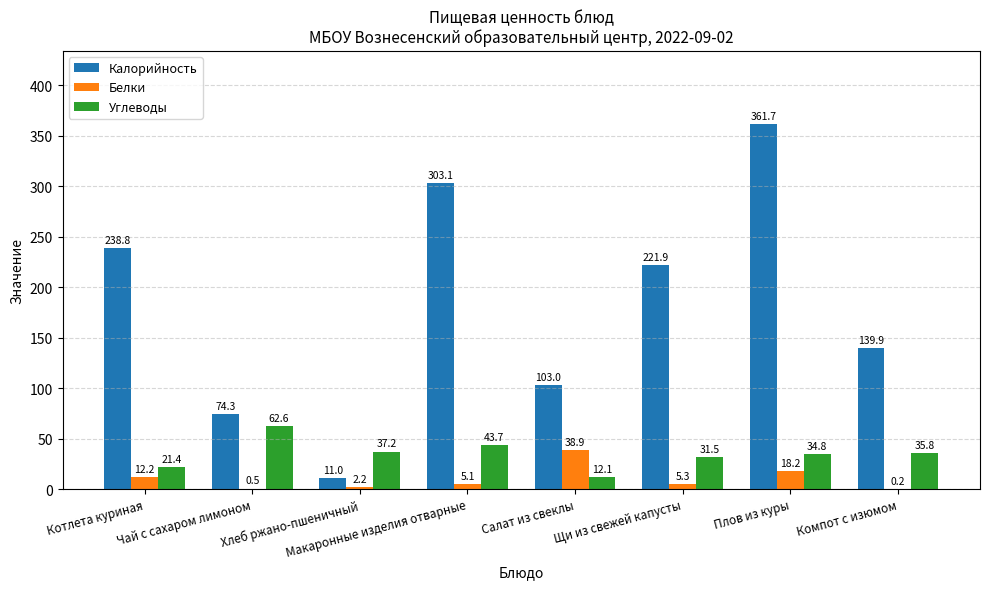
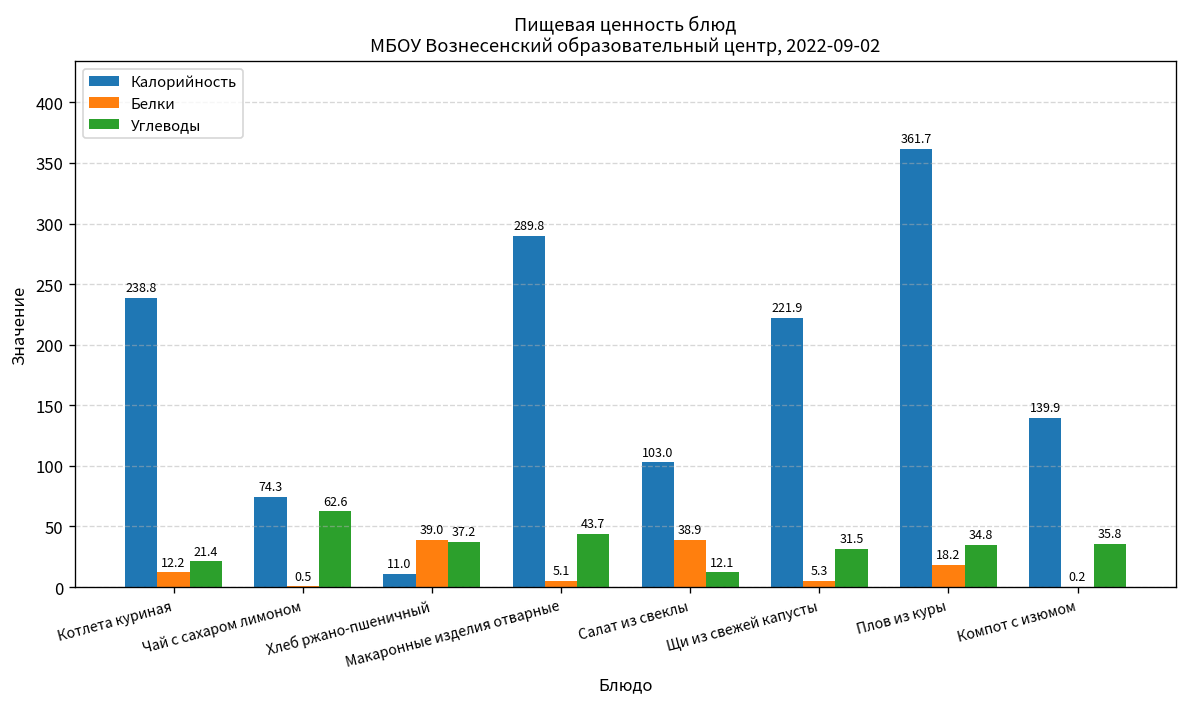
Белки, Хлеб ржано-пшеничный: 2.2 -> 39.0
Калорийность, Макаронные изделия отварные: 303.1 -> 289.8
